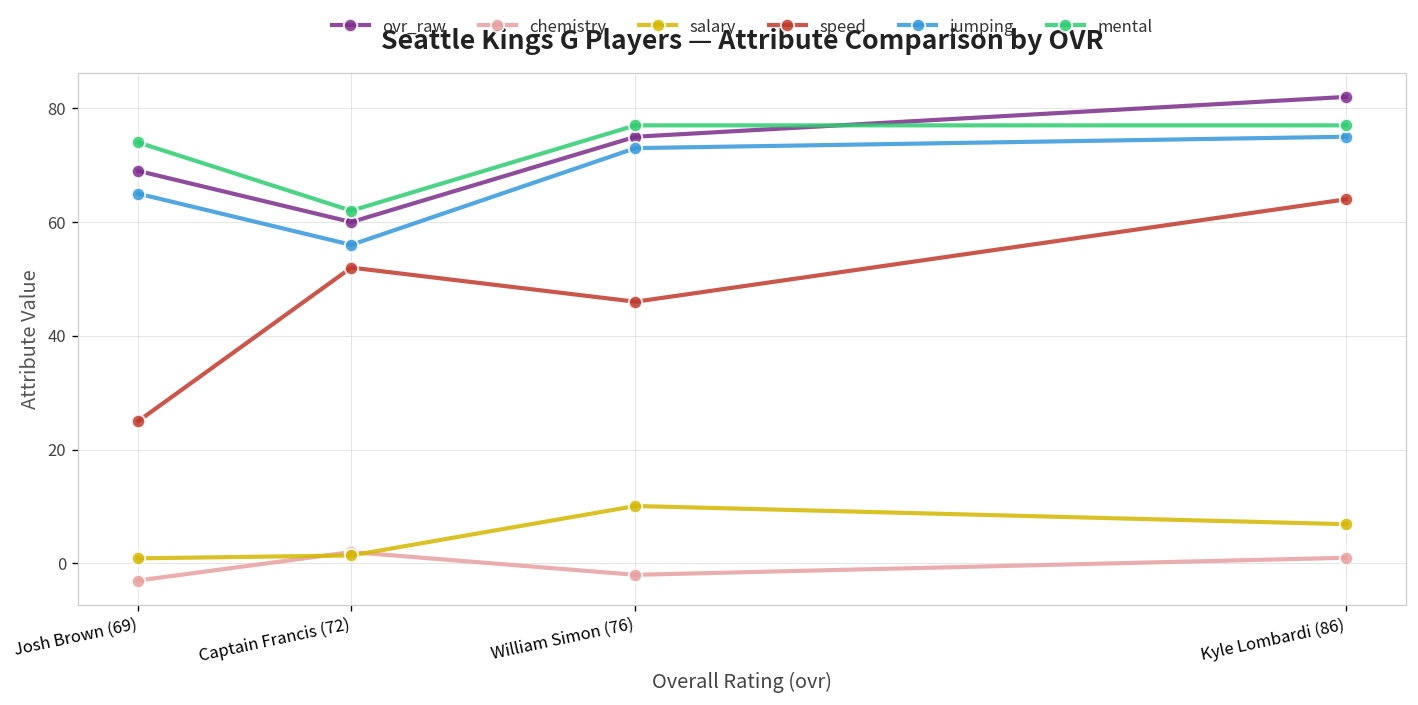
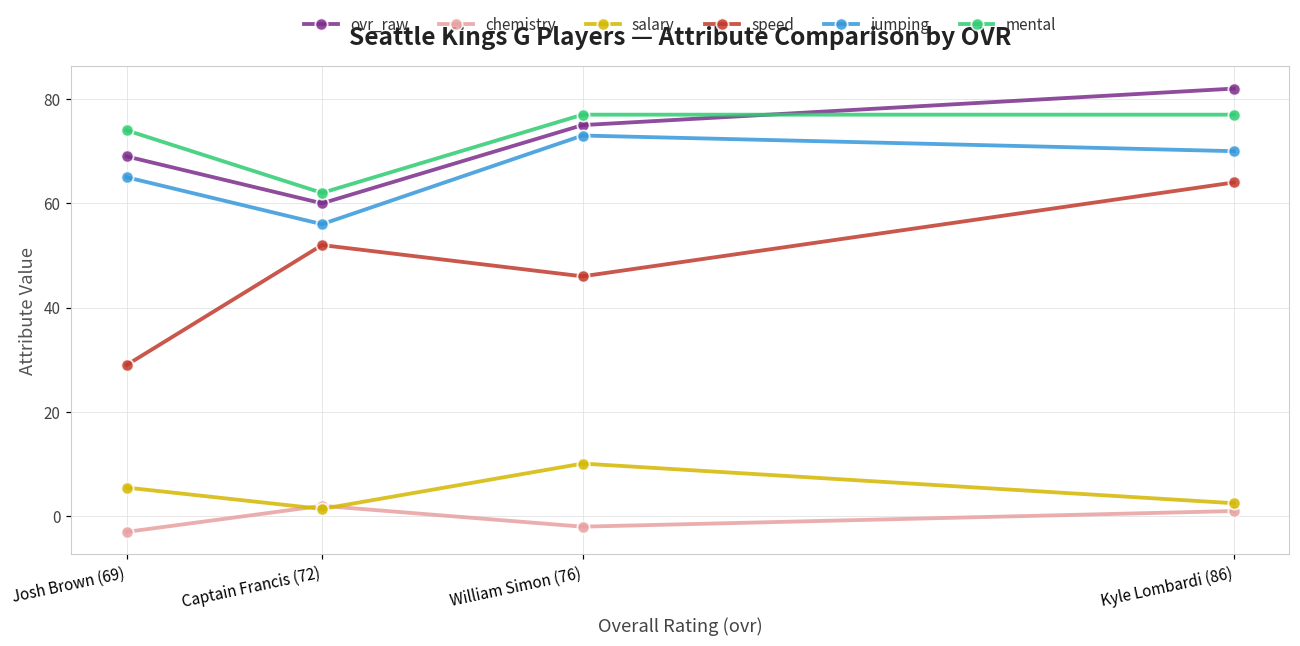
salary, Josh Brown (69): 1 -> 6
speed, Josh Brown (69): 25 -> 29
salary, Kyle Lombardi (86): 7 -> 3
jumping, Kyle Lombardi (86): 75 -> 70
